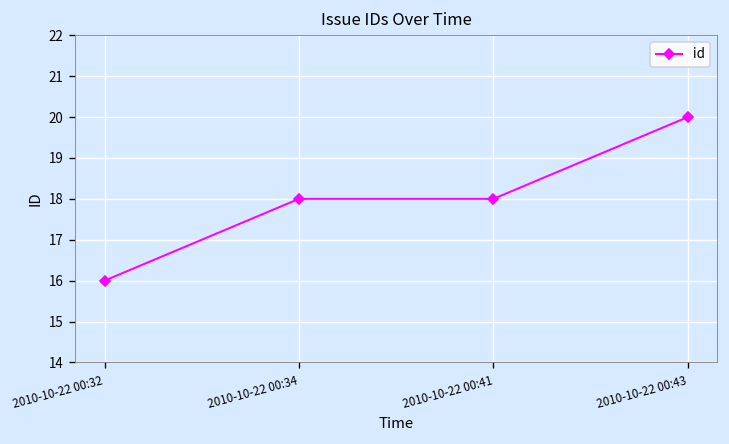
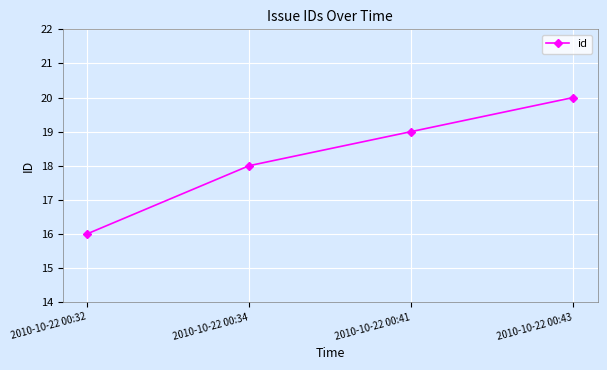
2010-10-22 00:41: 18 -> 19
